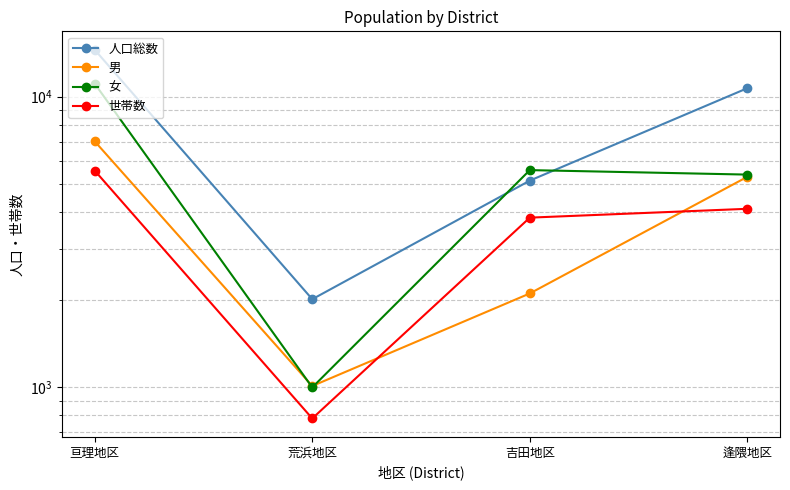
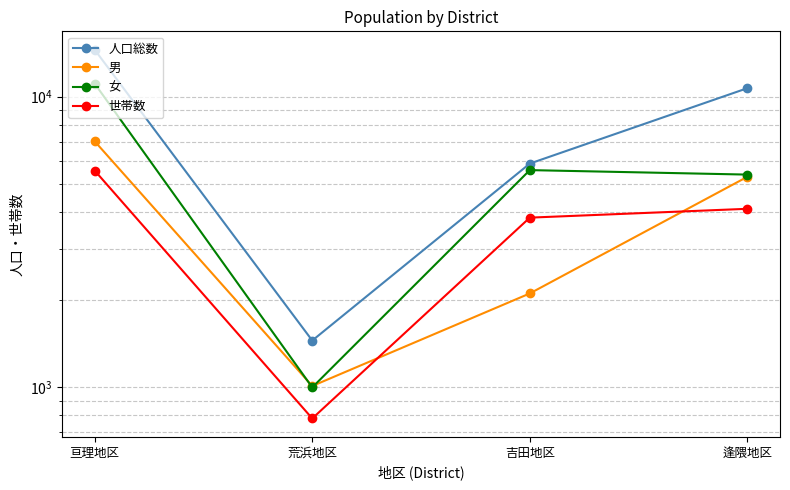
人口総数, 荒浜地区: 2000 -> 1400
人口総数, 吉田地区: 5100 -> 5900
